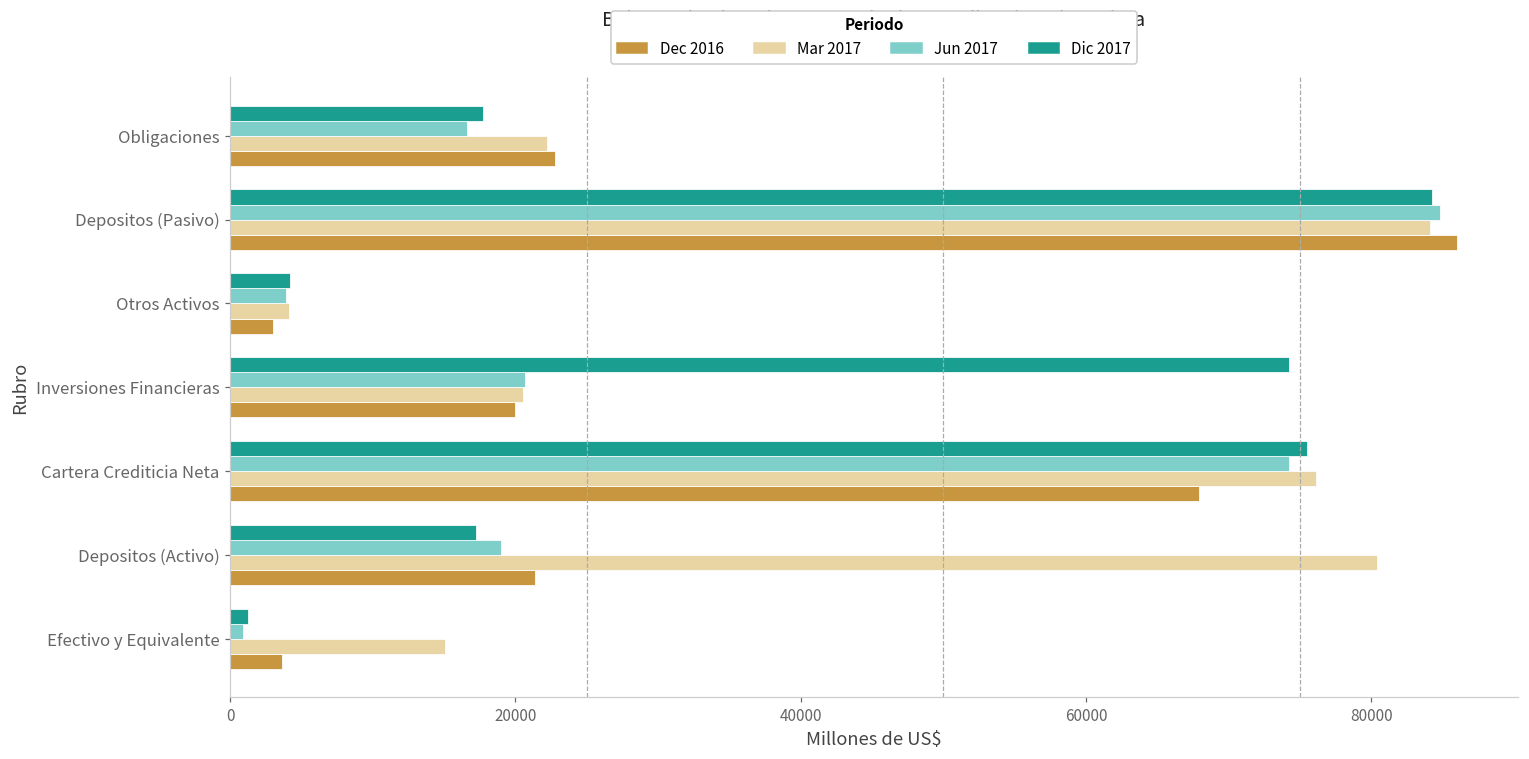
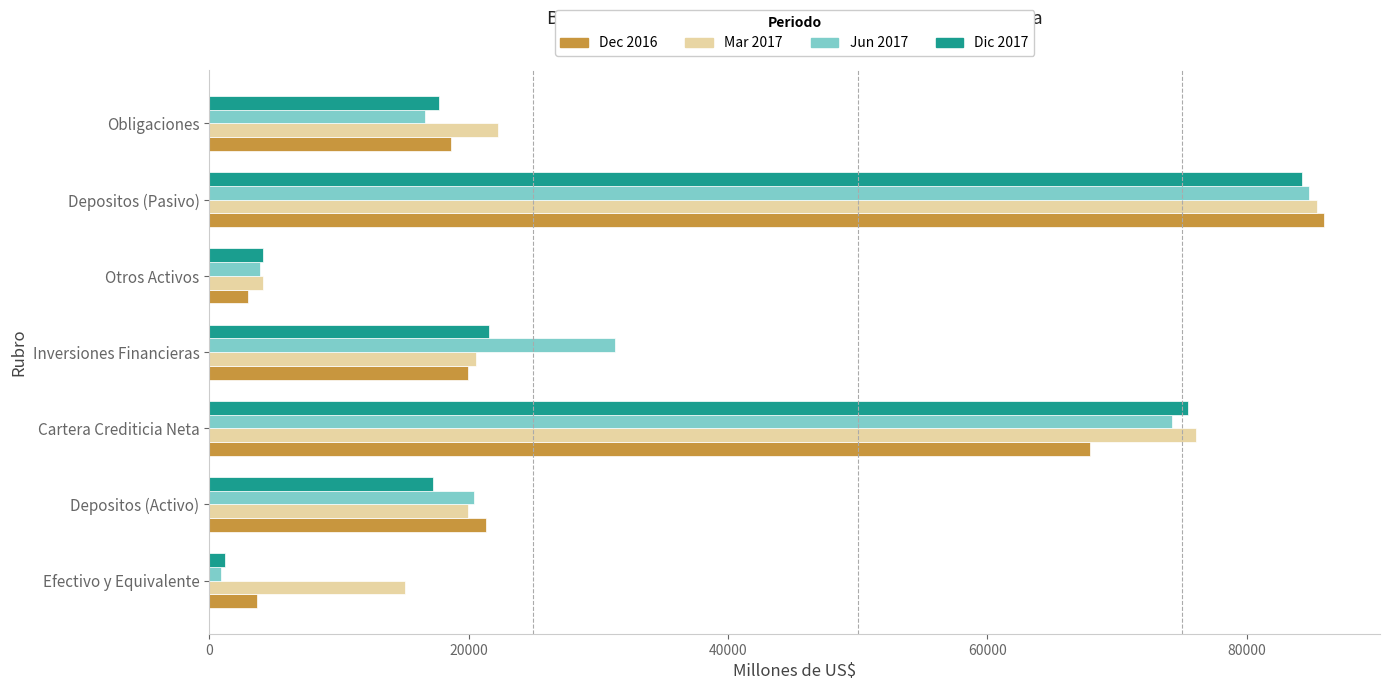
Dec 2016, Obligaciones: 22800 -> 18600
Mar 2017, Depositos (Pasivo): 84100 -> 85500
Dic 2017, Inversiones Financieras: 74200 -> 21600
Jun 2017, Inversiones Financieras: 20700 -> 31300
Jun 2017, Depositos (Activo): 19000 -> 20400
Mar 2017, Depositos (Activo): 80400 -> 19900
